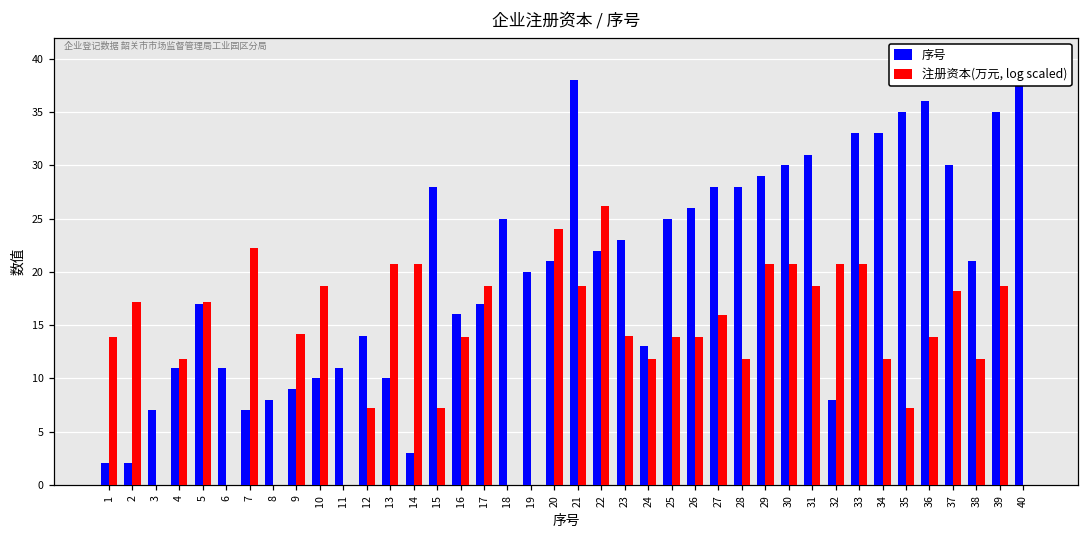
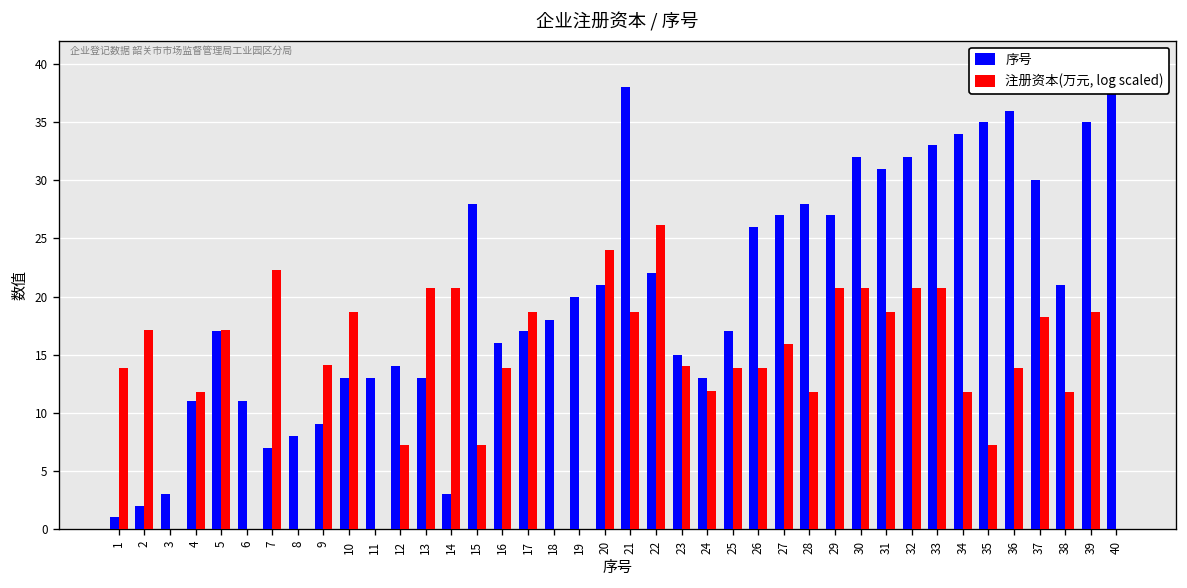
序号, 1: 2 -> 1
序号, 3: 7 -> 3
序号, 10: 10 -> 13
序号, 11: 11 -> 13
序号, 13: 10 -> 13
序号, 18: 25 -> 18
序号, 23: 23 -> 15
序号, 25: 25 -> 17
序号, 27: 28 -> 27
序号, 29: 29 -> 27
序号, 30: 30 -> 32
序号, 32: 8 -> 32
序号, 34: 33 -> 34
